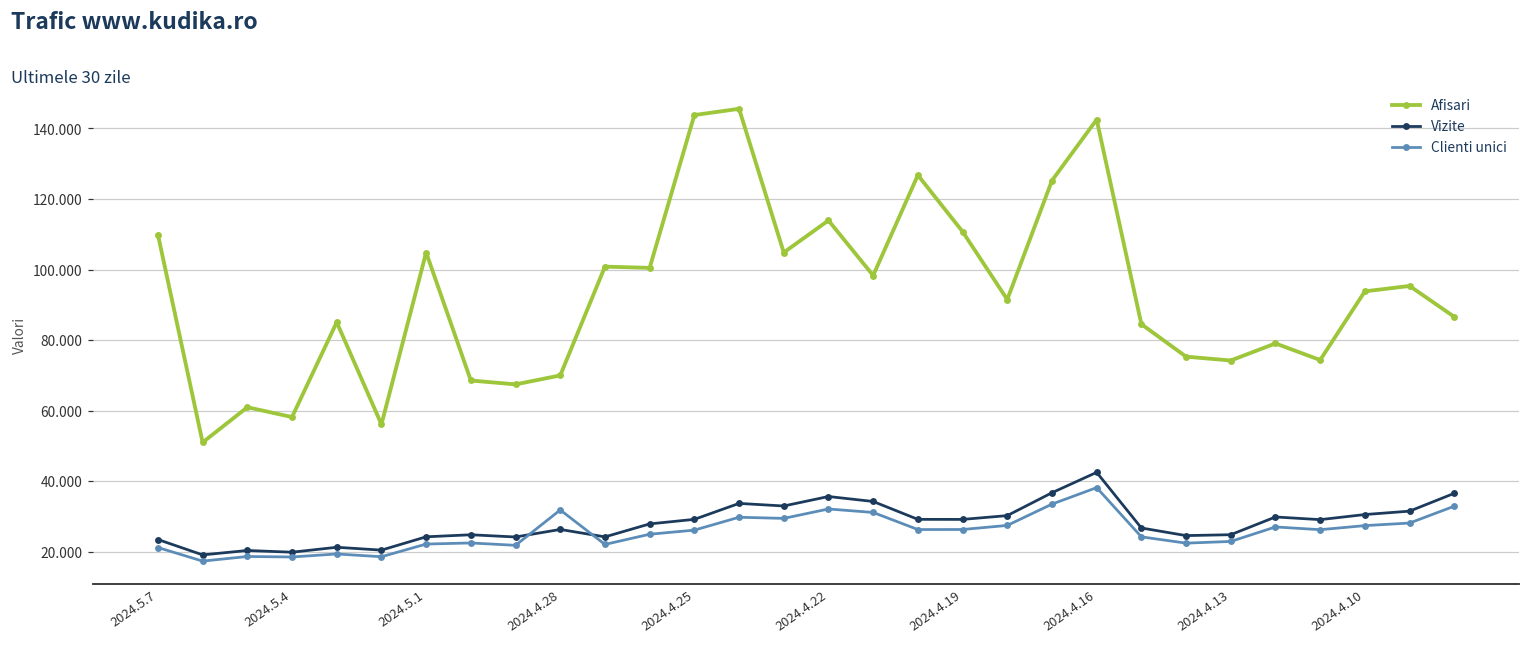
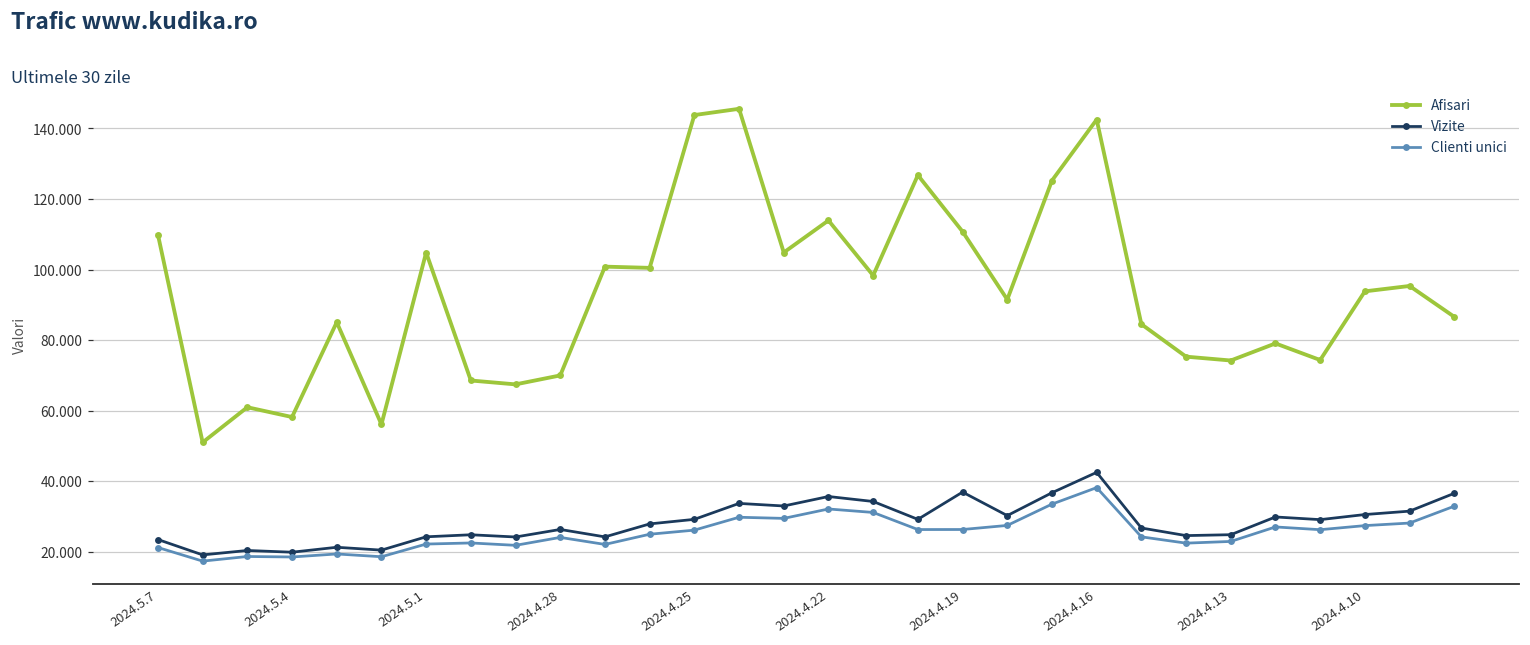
Clienti unici, 2024.4.28: 32 -> 24
Vizite, 2024.4.19: 29 -> 37
